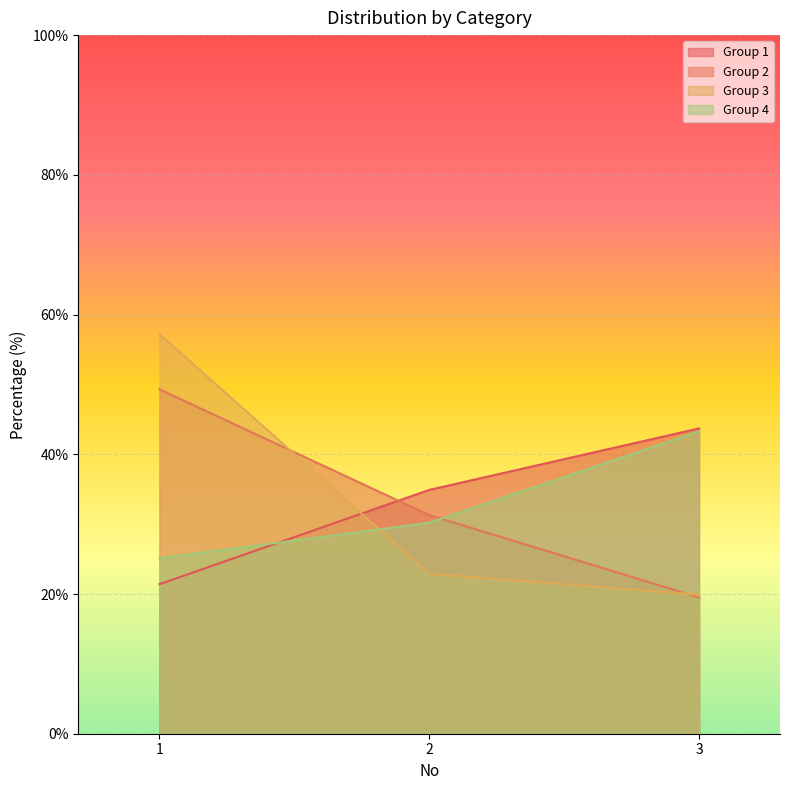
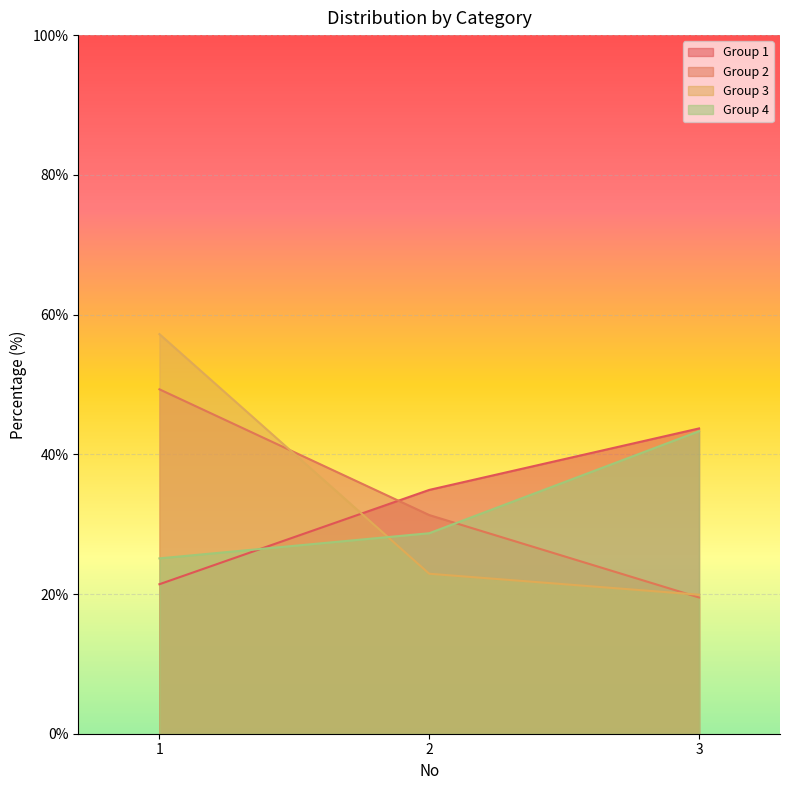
Group 4, 2: 30% -> 29%
